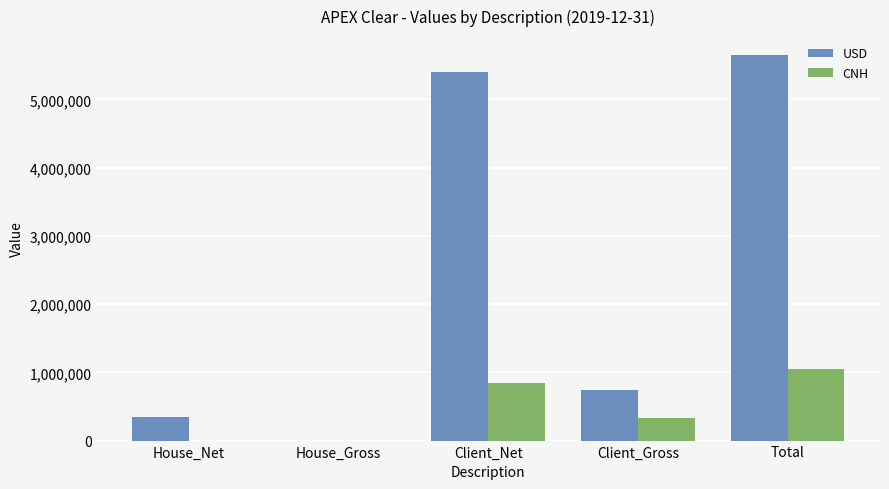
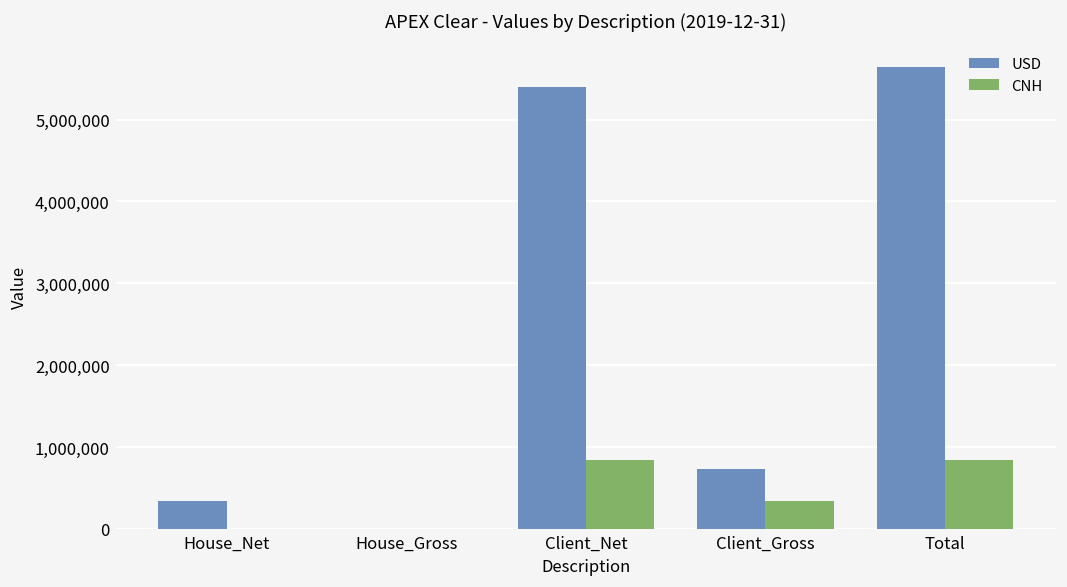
CNH, Total: 1,000,000 -> 800,000
